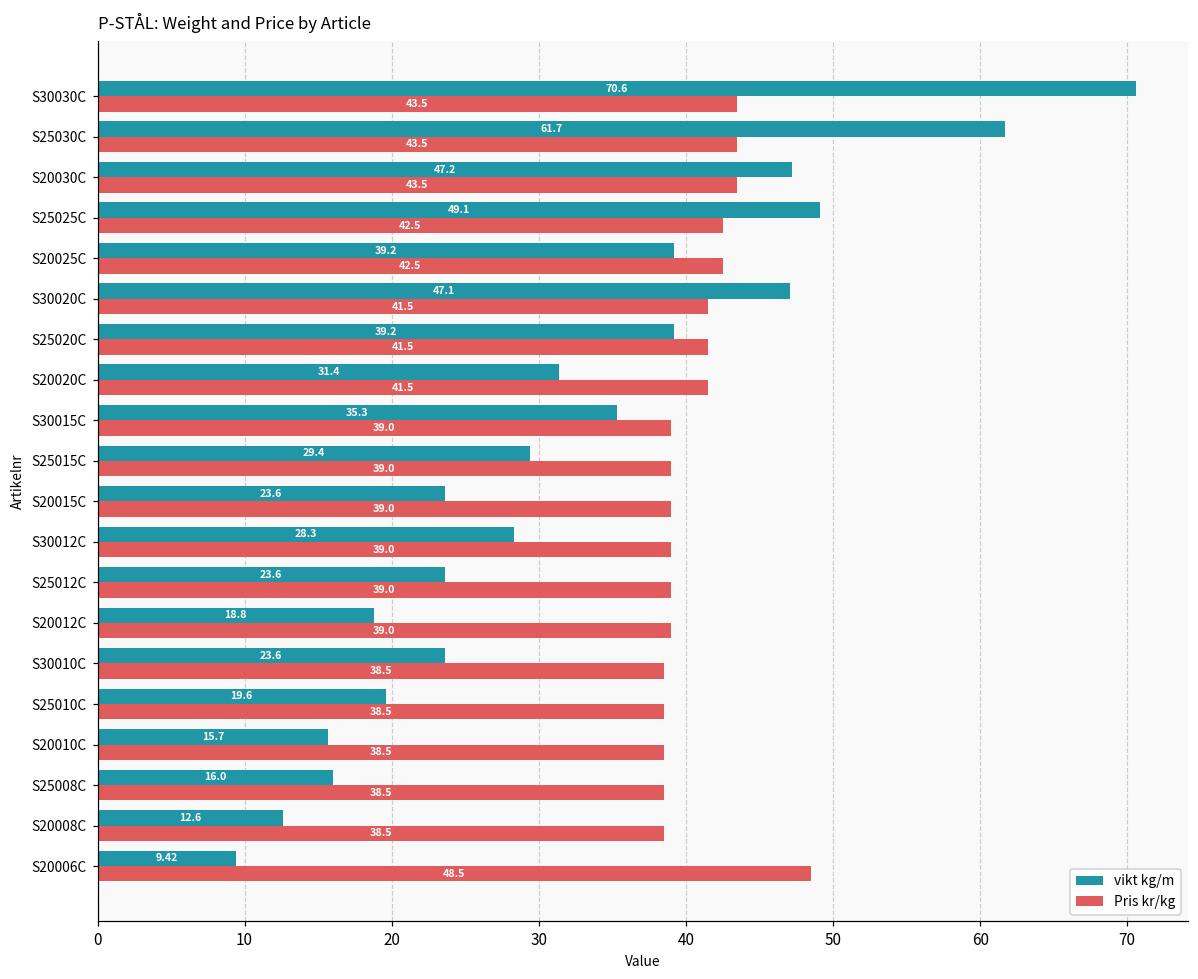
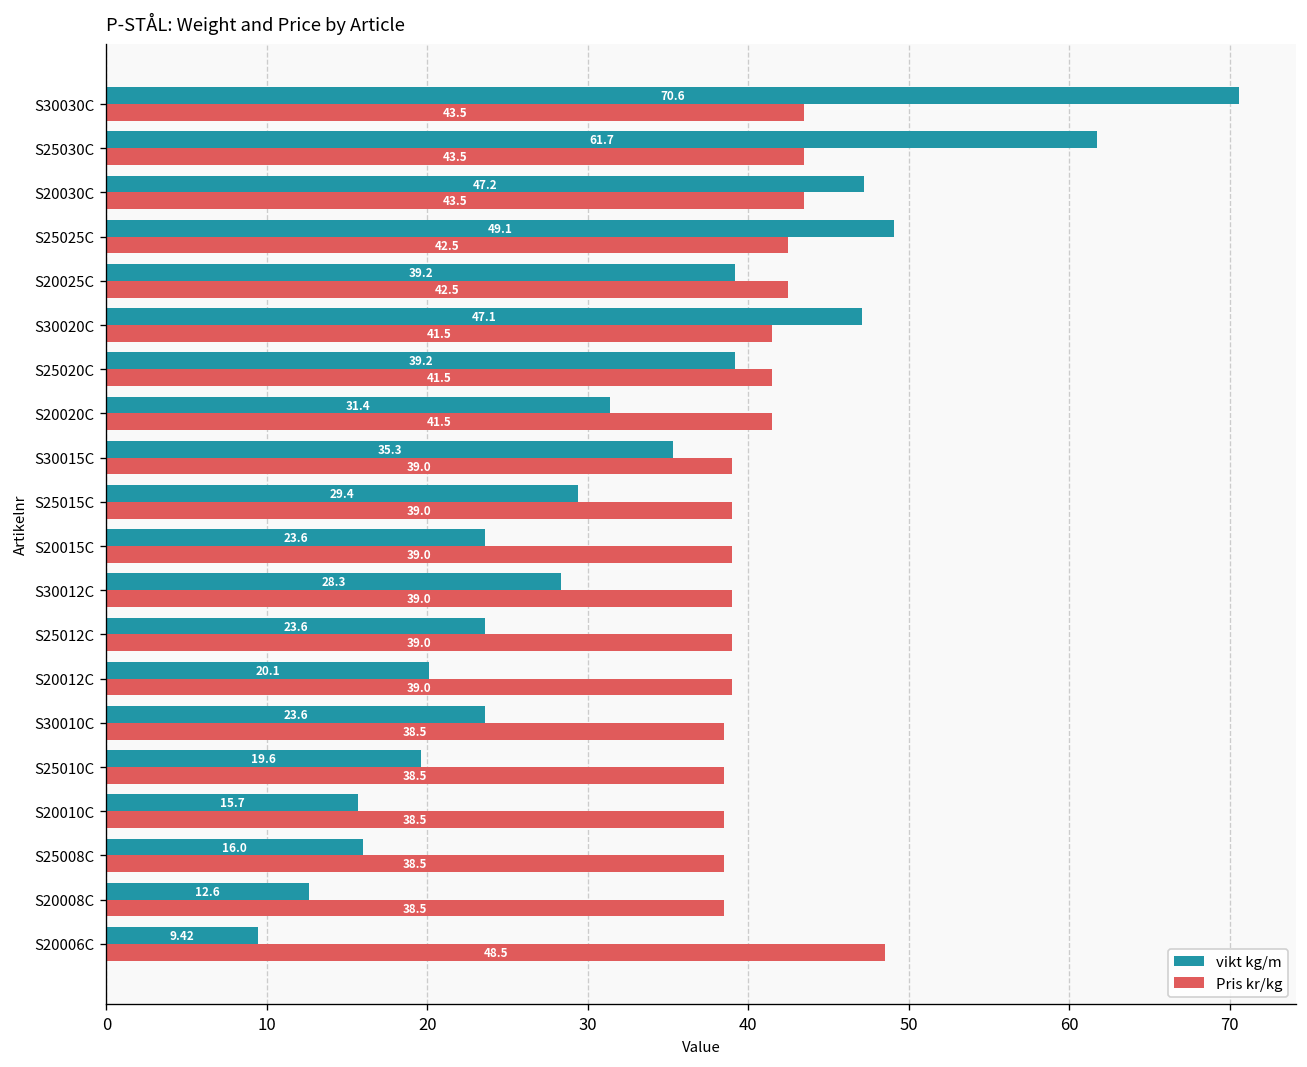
vikt kg/m, S20012C: 18.8 -> 20.1
